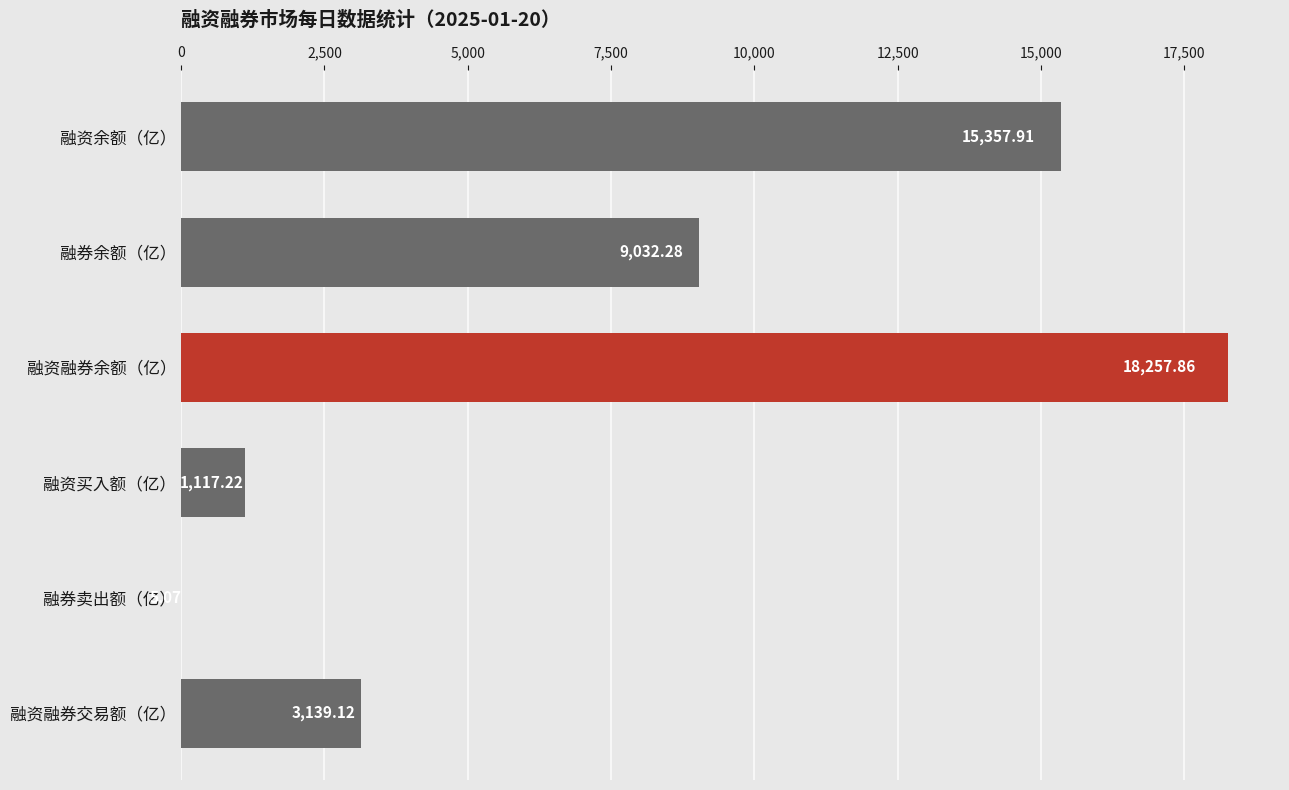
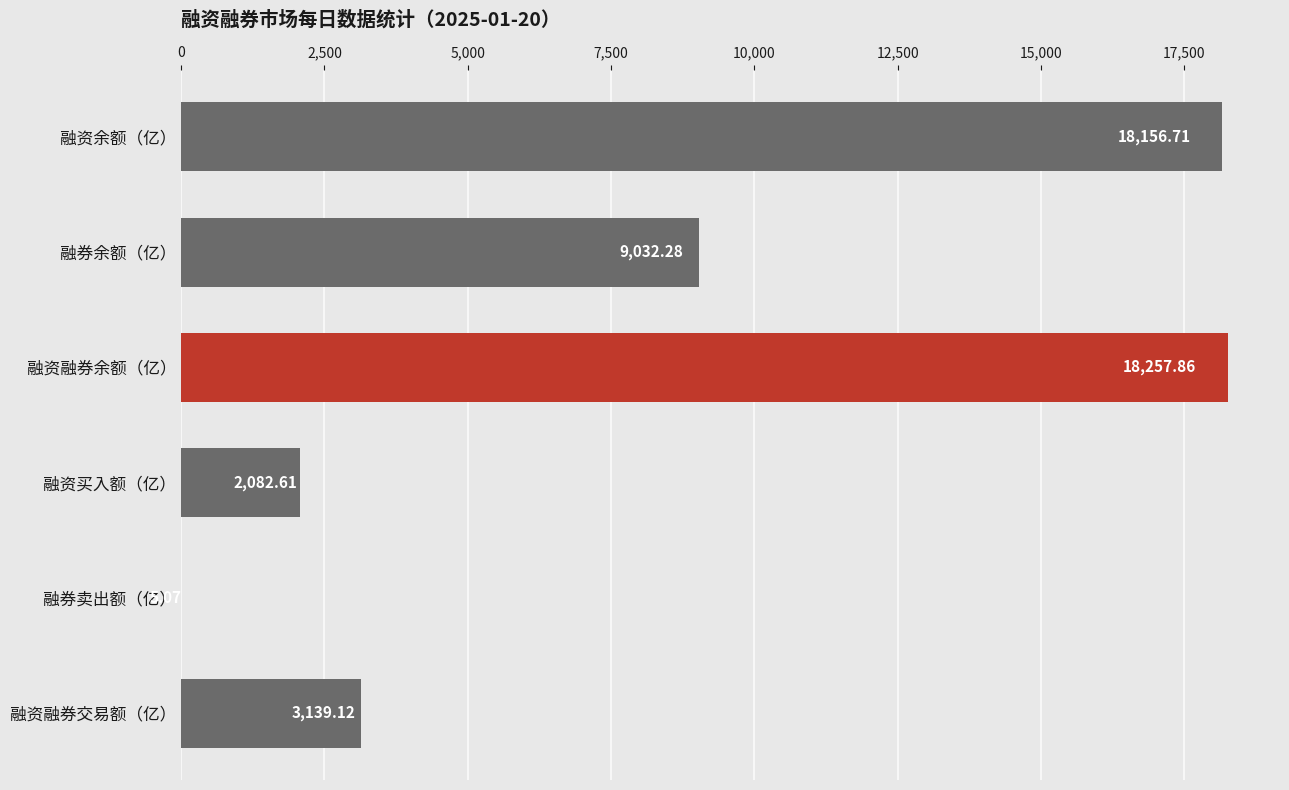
融资余额（亿）: 15,357.91 -> 18,156.71
融资买入额（亿）: 1,117.22 -> 2,082.61
